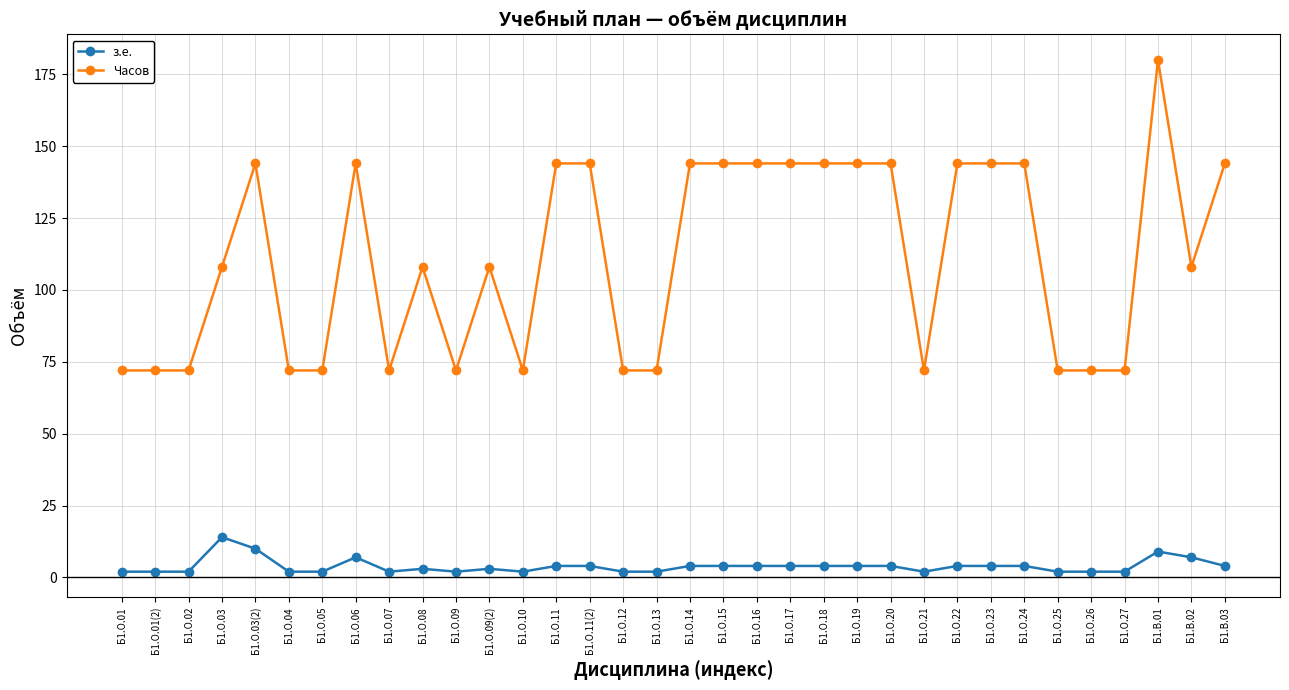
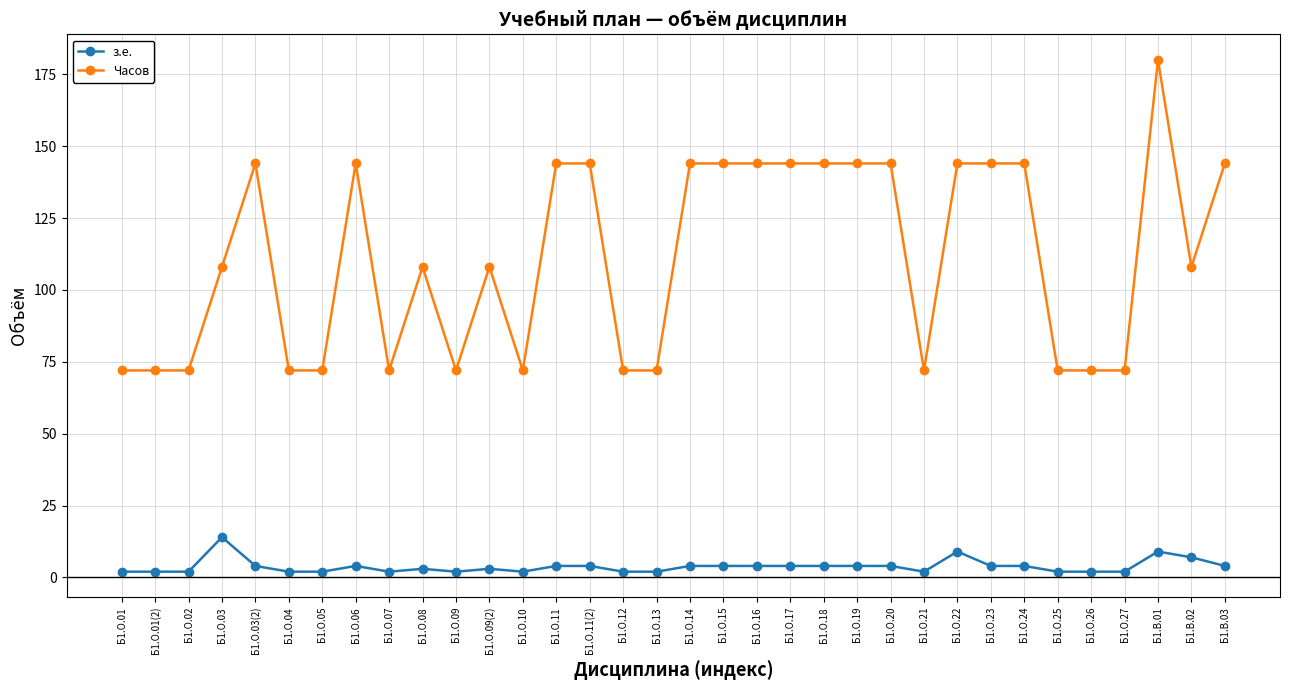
з.е., Б1.О.03(2): 10 -> 4
з.е., Б1.О.06: 7 -> 4
з.е., Б1.О.22: 4 -> 9
